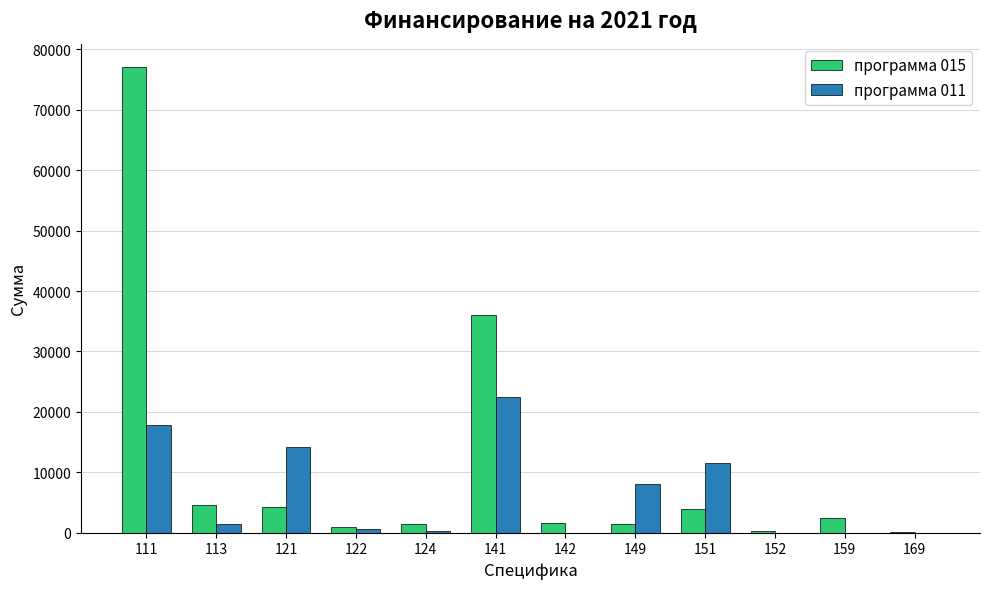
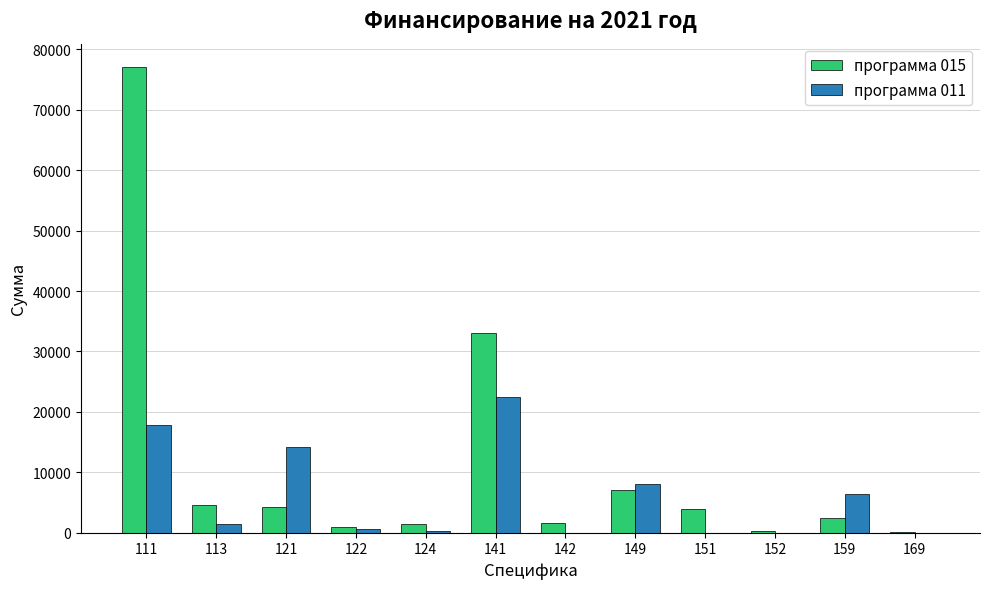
программа 015, 141: 36000 -> 33000
программа 015, 149: 2000 -> 7000
программа 011, 151: 12000 -> 0
программа 011, 159: 0 -> 6000
